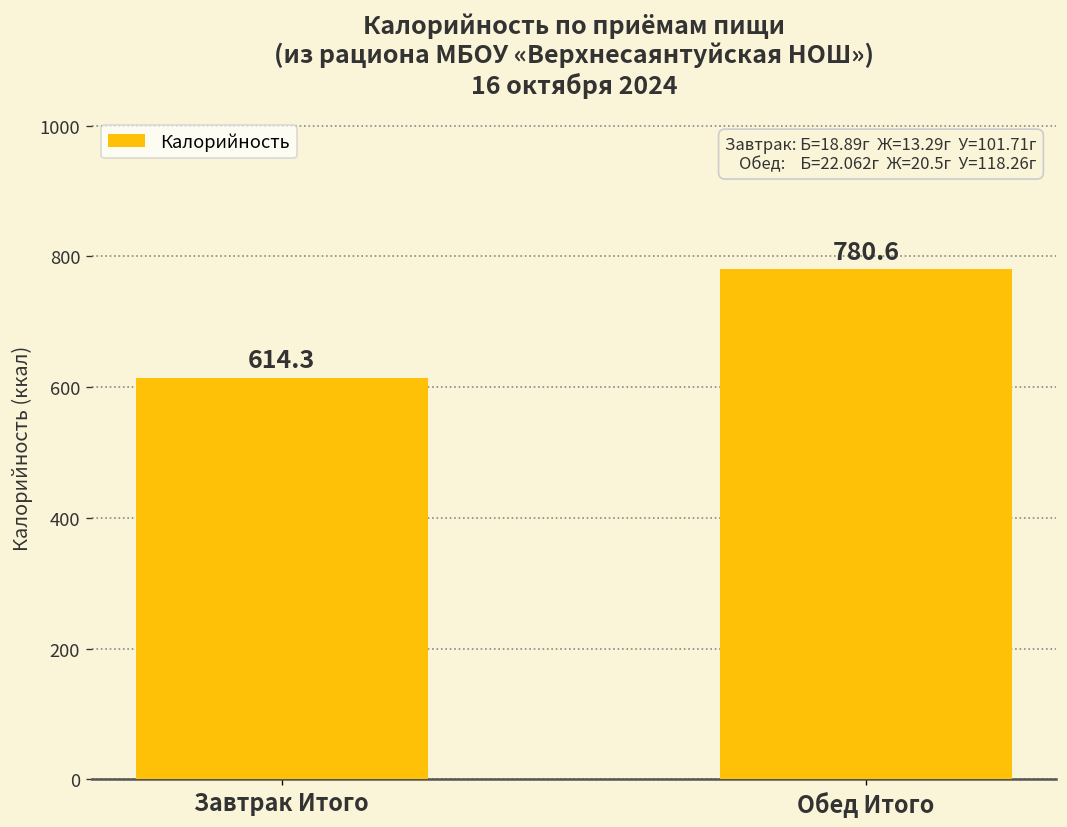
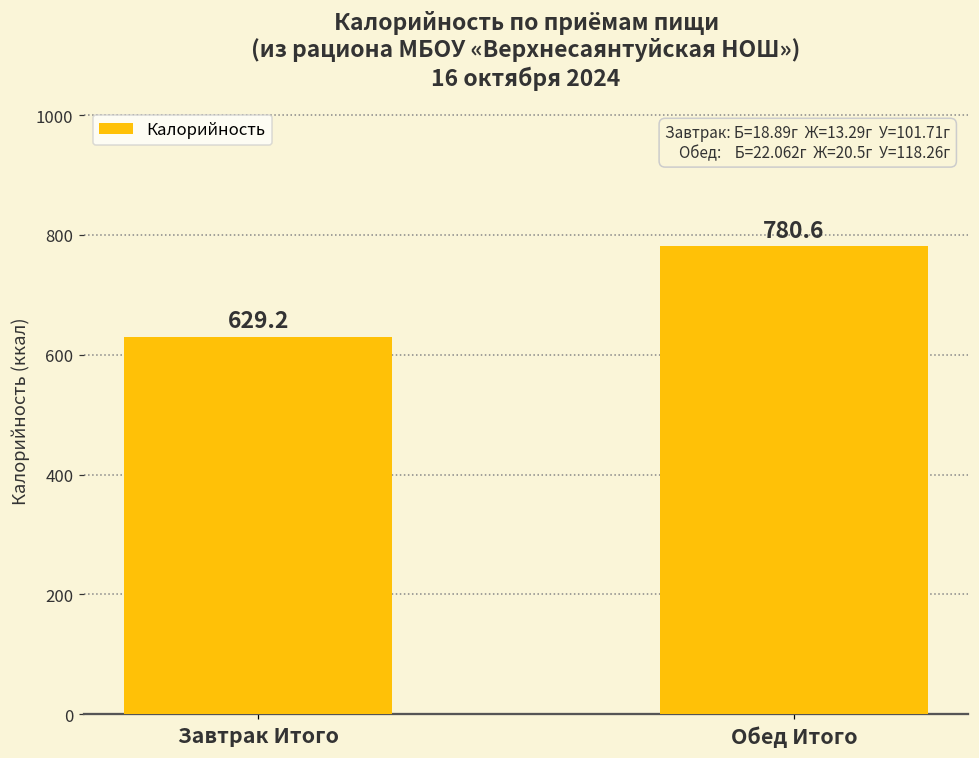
Завтрак Итого: 614.3 -> 629.2
